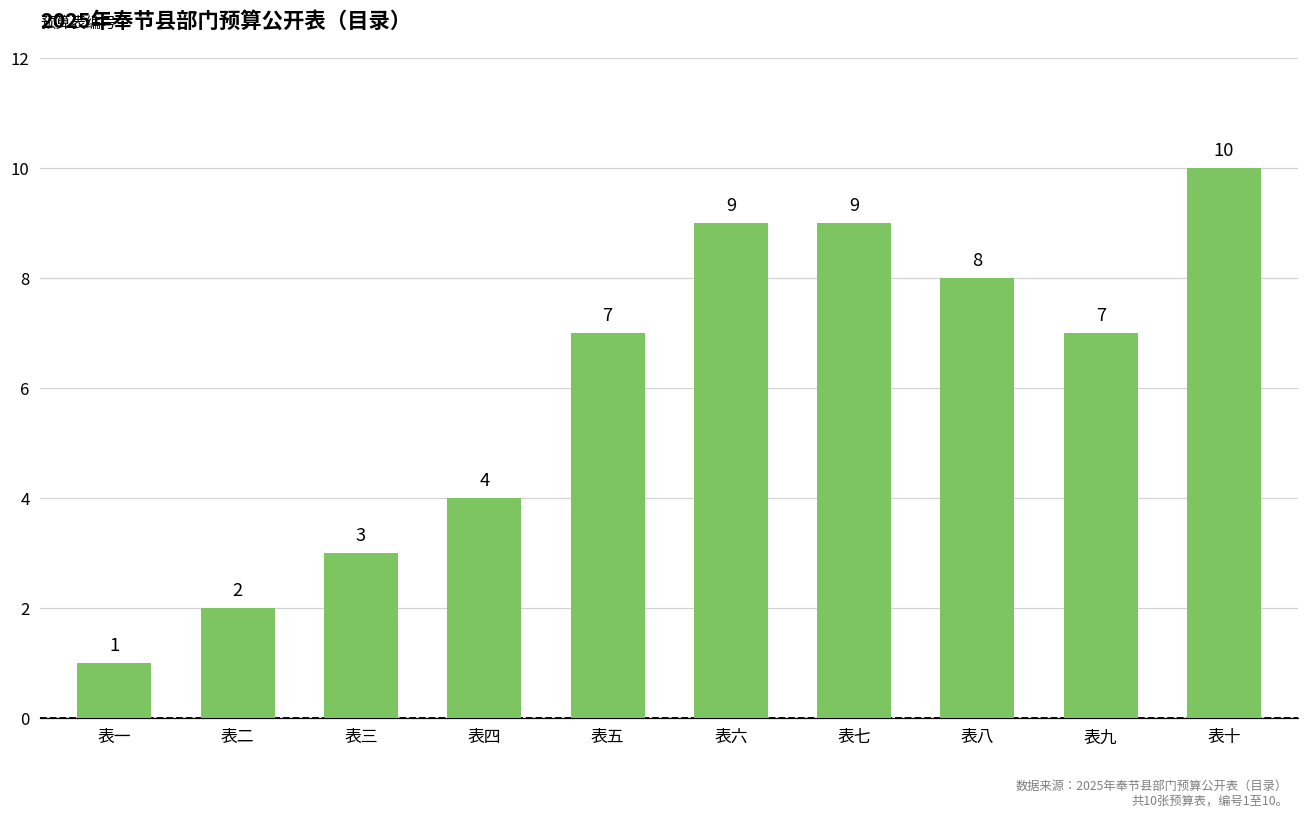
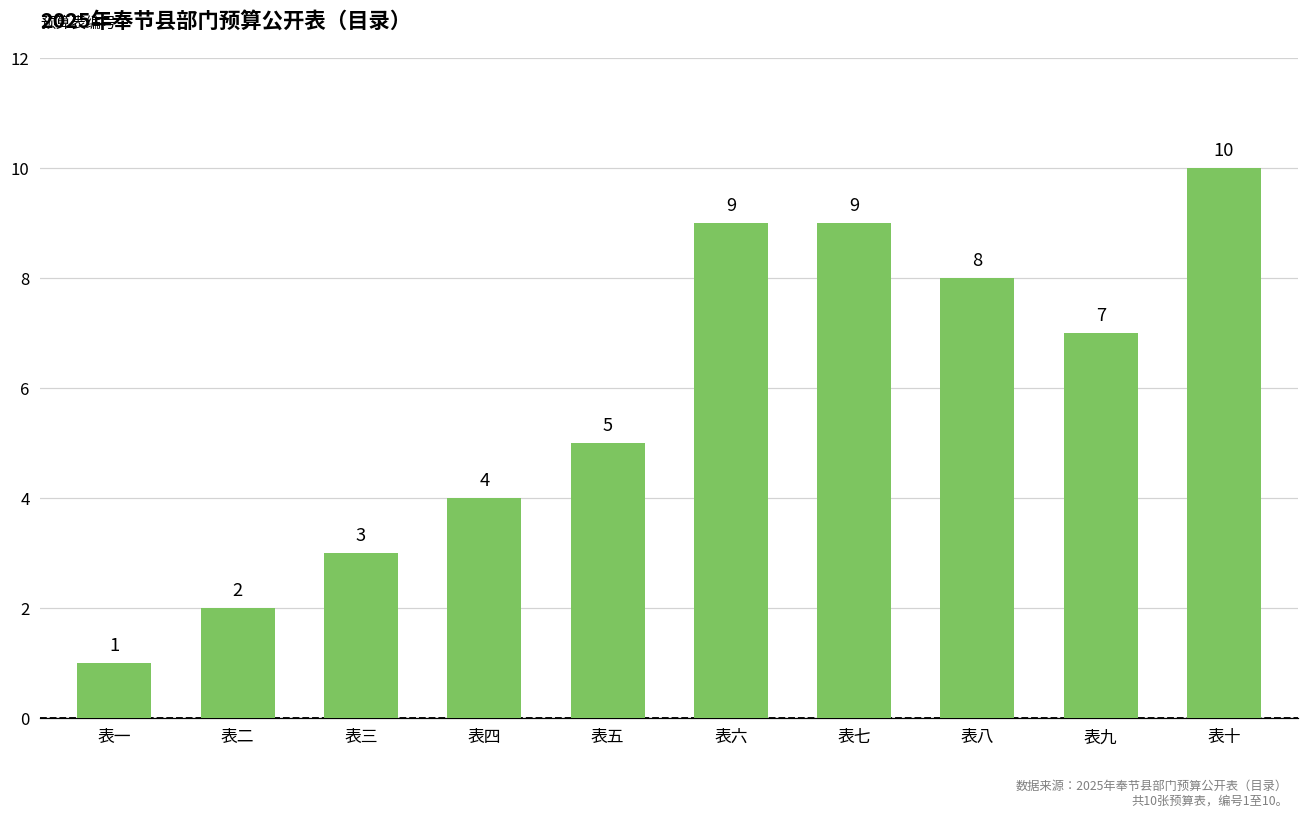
表五: 7 -> 5
